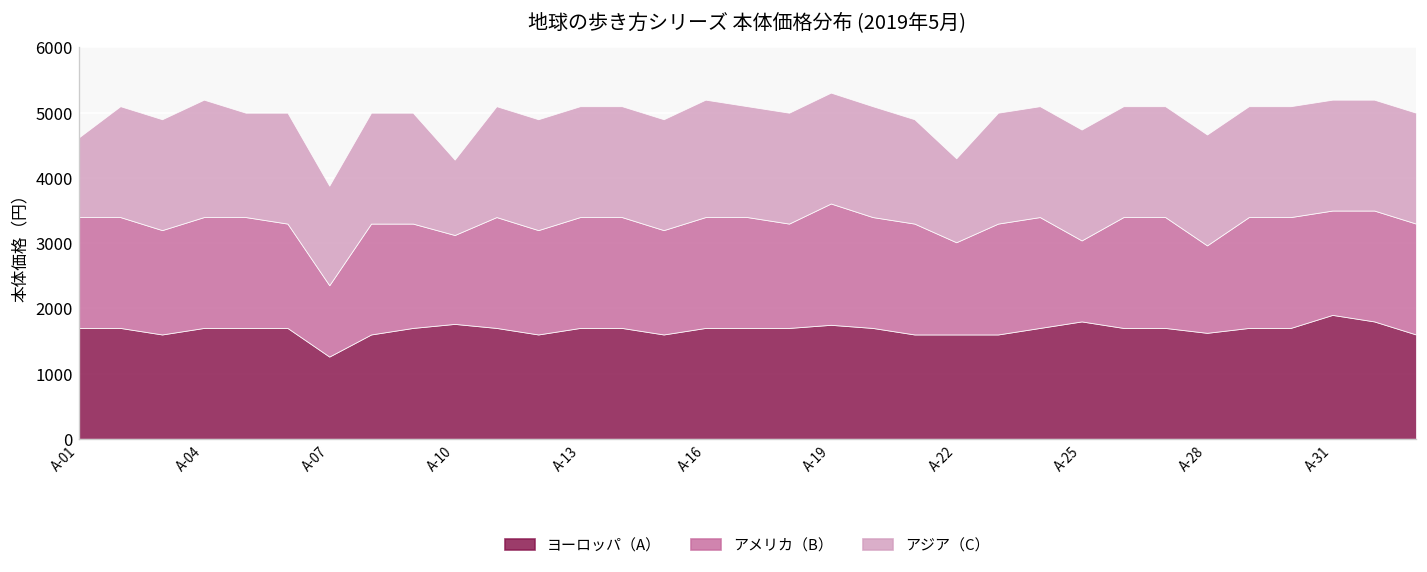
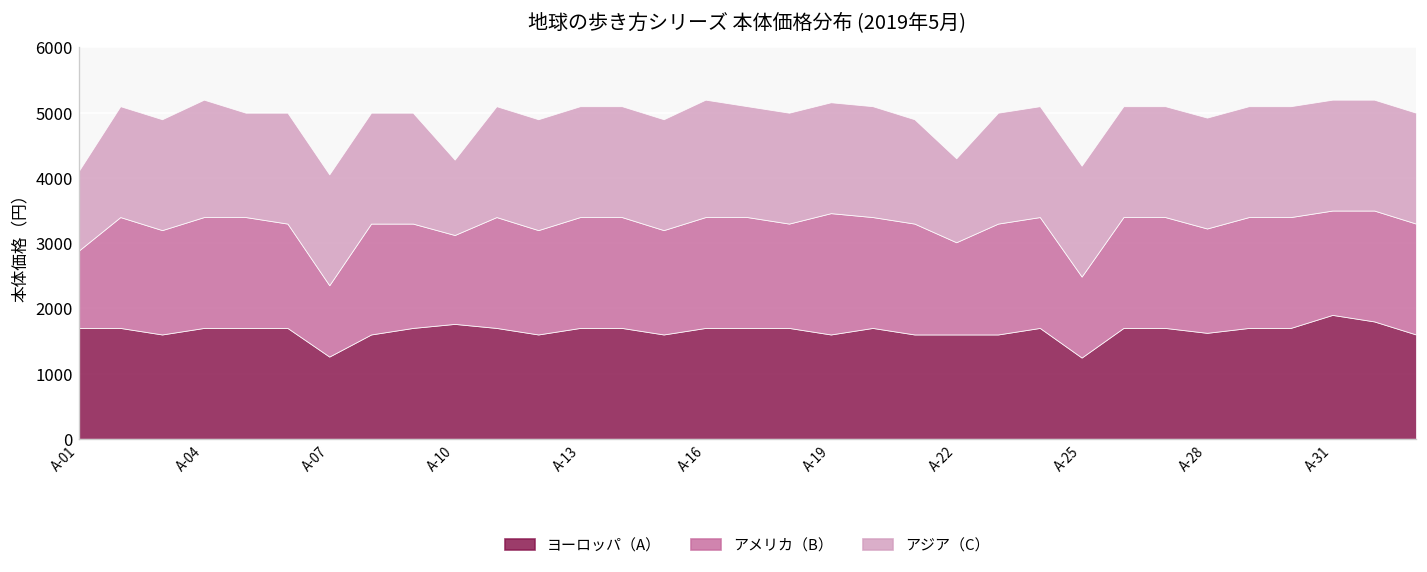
アメリカ（B）, A-01: 1700 -> 1200
アジア（C）, A-07: 1500 -> 1700
ヨーロッパ（A）, A-19: 1700 -> 1600
ヨーロッパ（A）, A-25: 1800 -> 1200
アメリカ（B）, A-28: 1300 -> 1600
